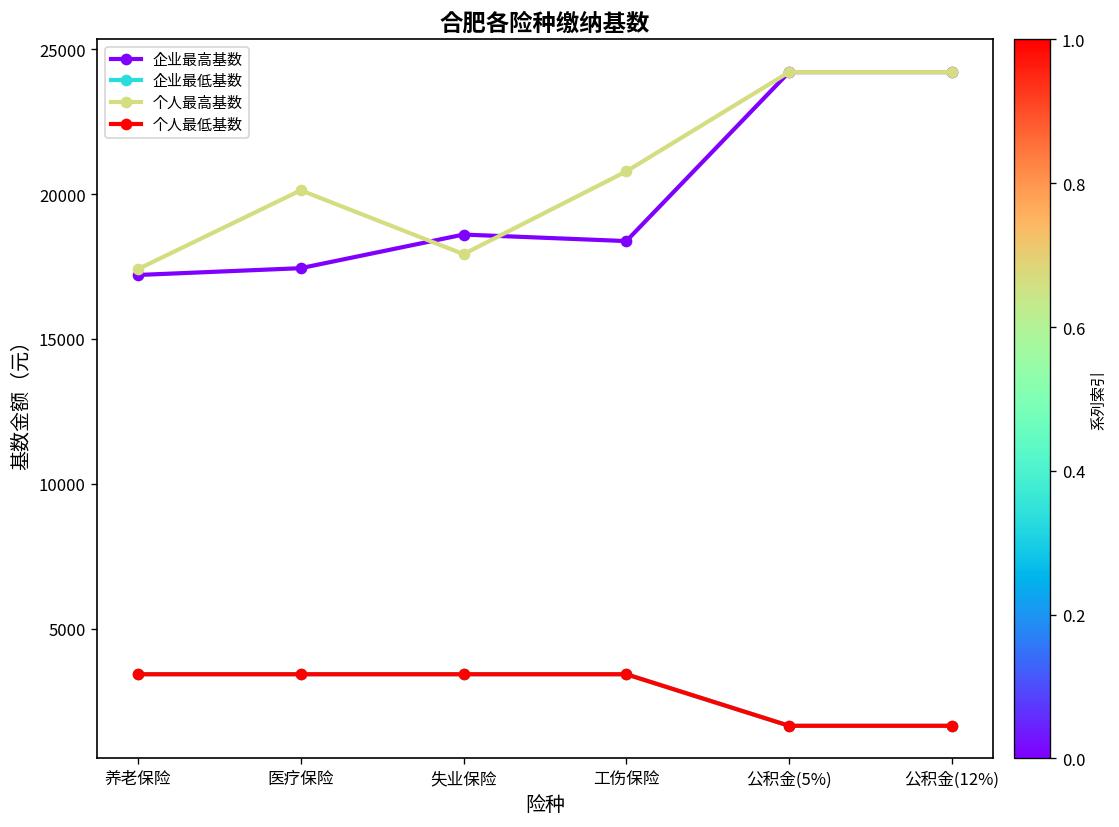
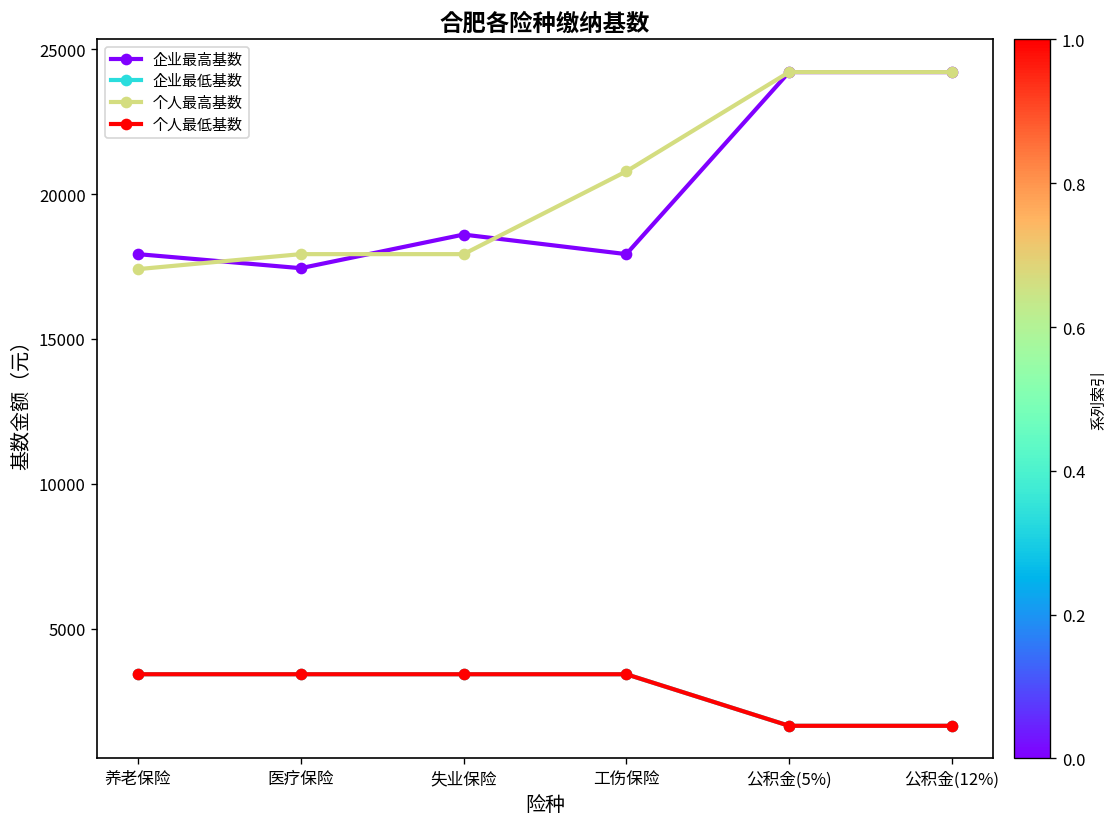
企业最高基数, 养老保险: 17200 -> 17900
个人最高基数, 医疗保险: 20100 -> 17900
企业最高基数, 工伤保险: 18400 -> 17900
